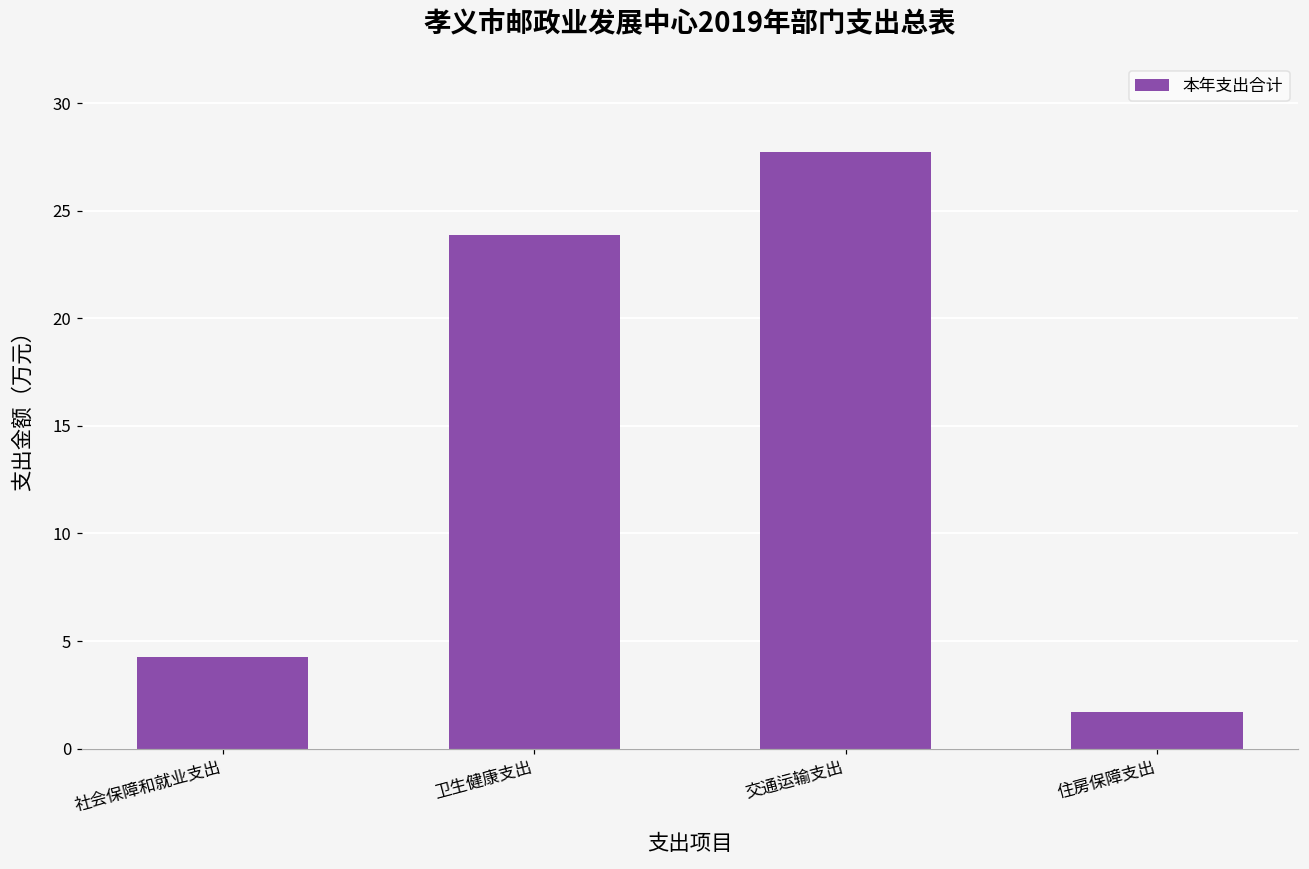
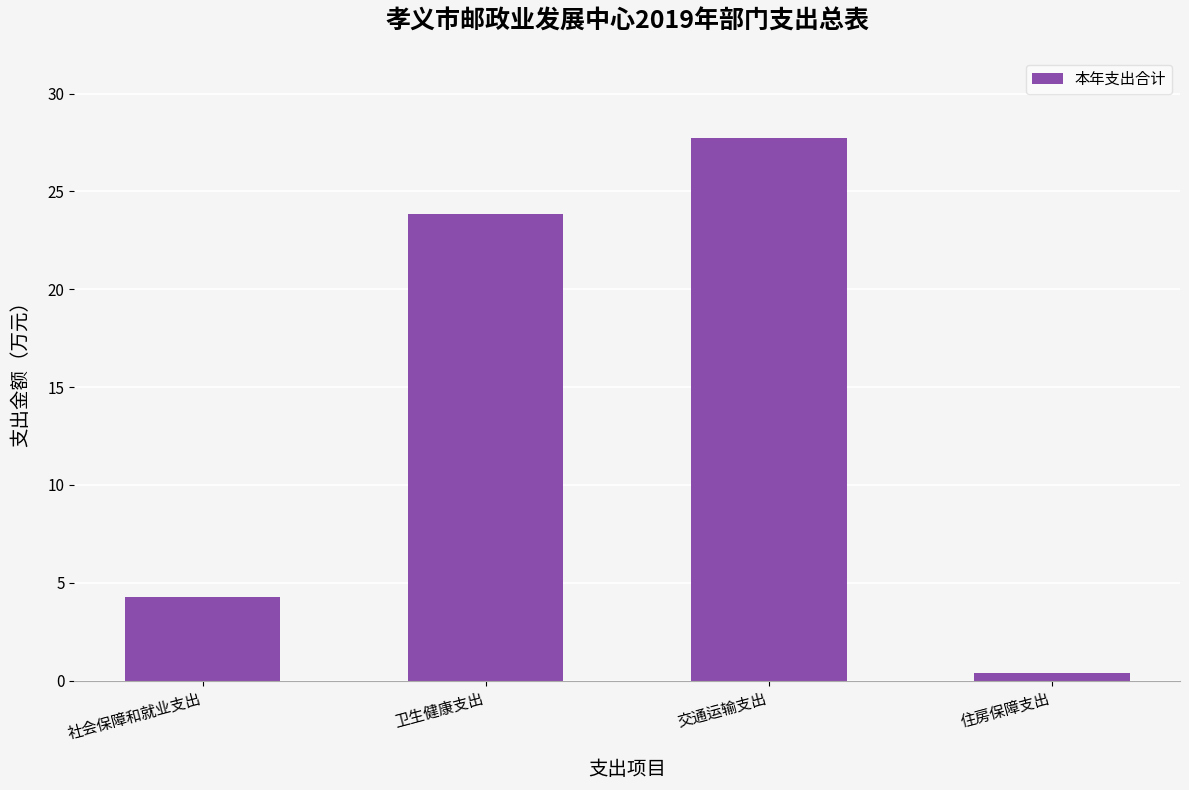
住房保障支出: 1.7 -> 0.4
